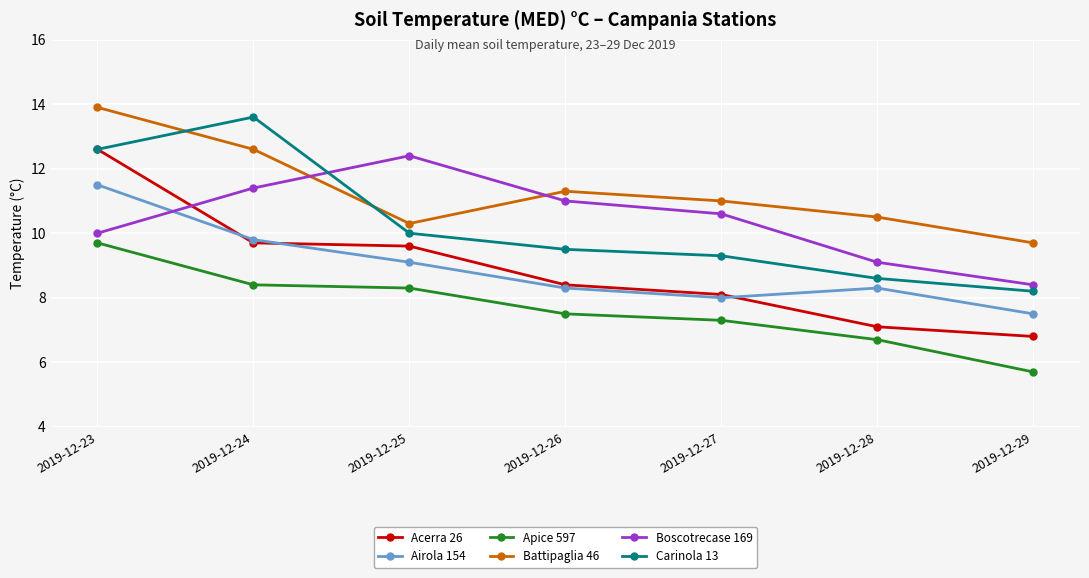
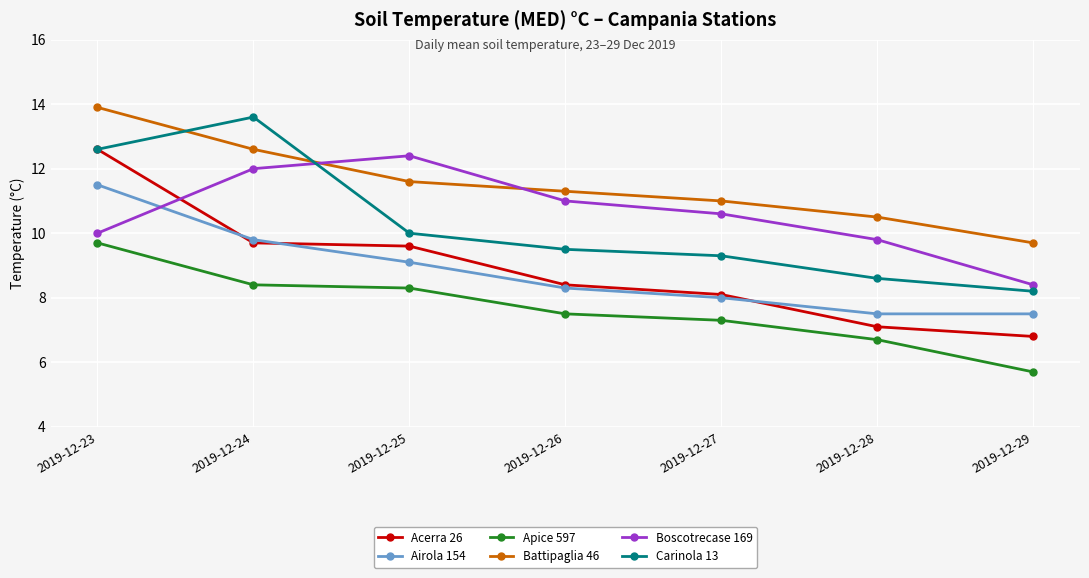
Boscotrecase 169, 2019-12-24: 11.4 -> 12.0
Battipaglia 46, 2019-12-25: 10.3 -> 11.6
Airola 154, 2019-12-28: 8.3 -> 7.5
Boscotrecase 169, 2019-12-28: 9.1 -> 9.8
